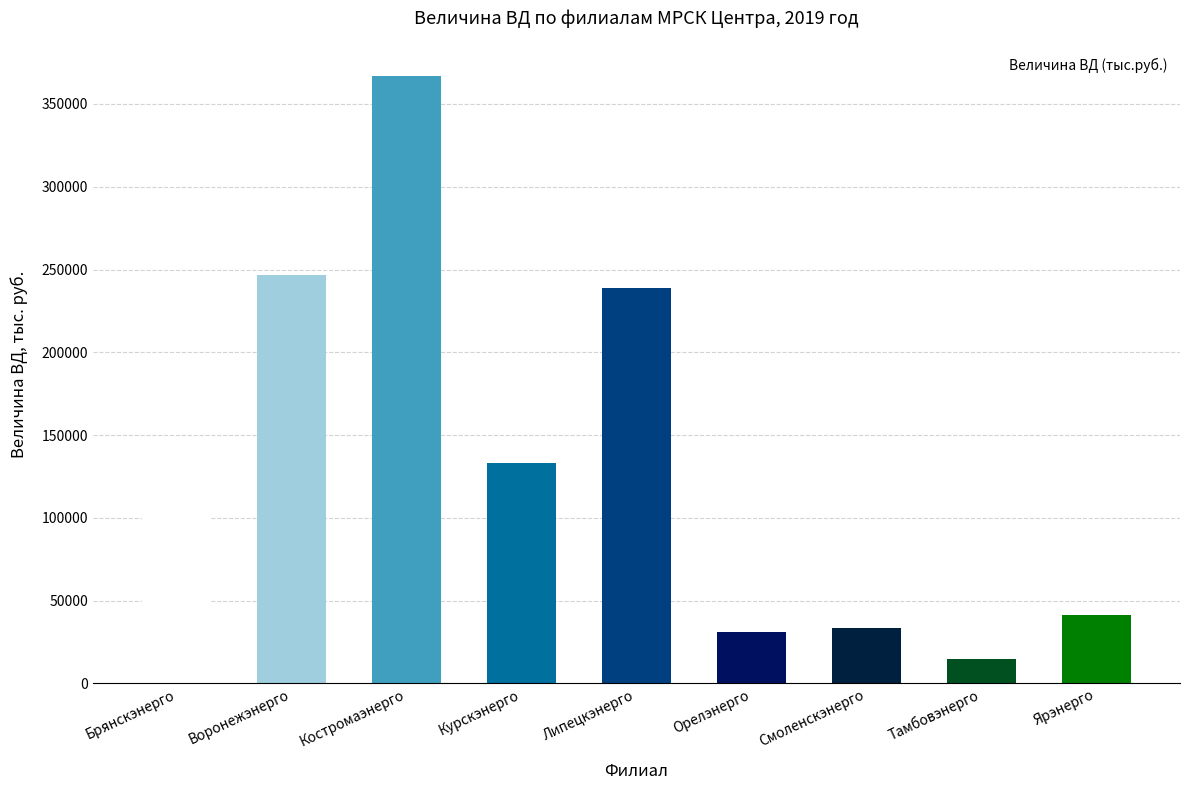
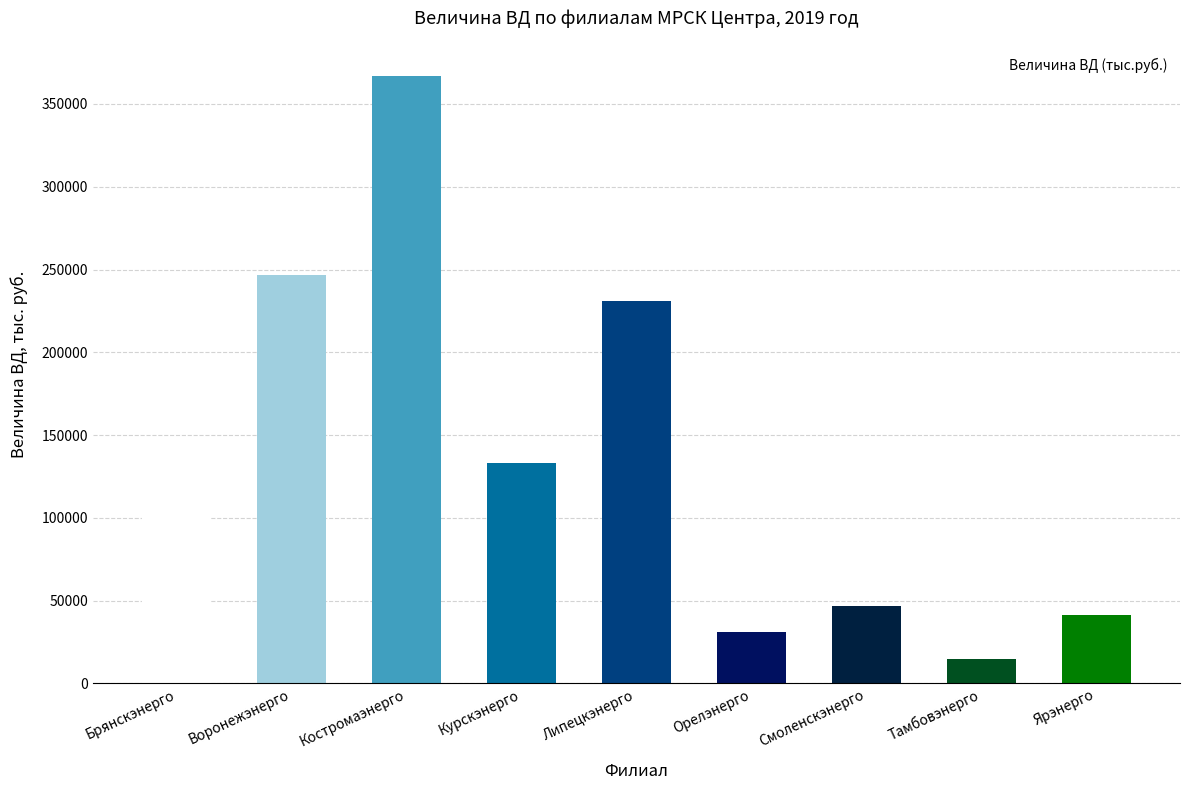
Липецкэнерго: 239000 -> 231000
Смоленскэнерго: 34000 -> 47000
